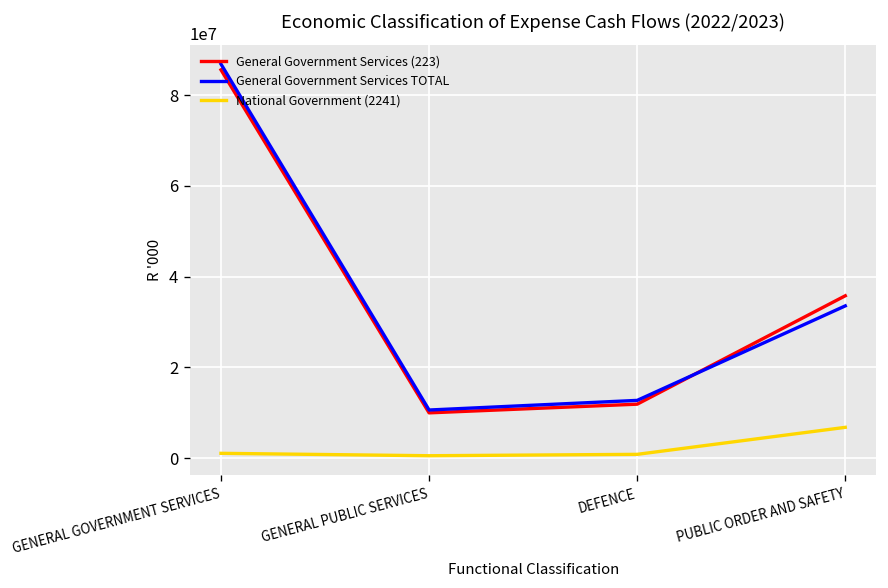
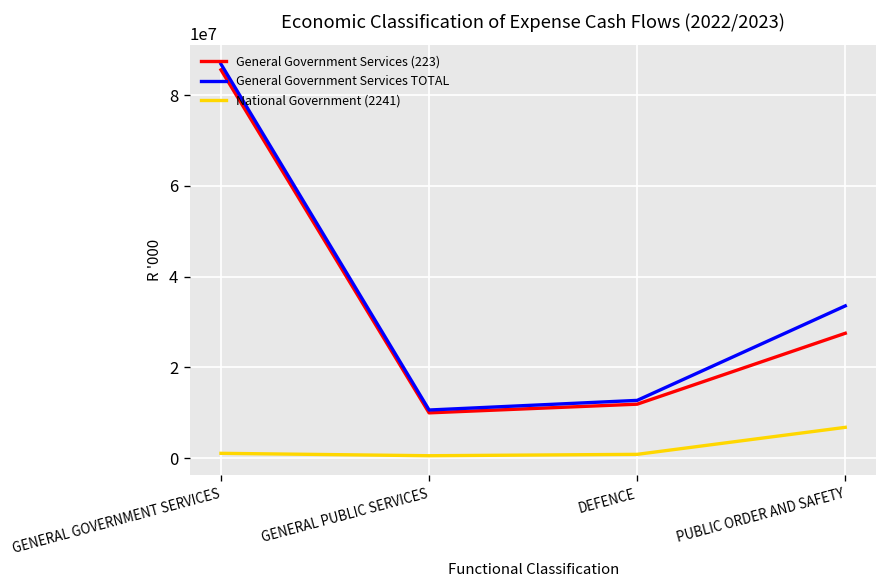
General Government Services (223), PUBLIC ORDER AND SAFETY: 36000000 -> 28000000
